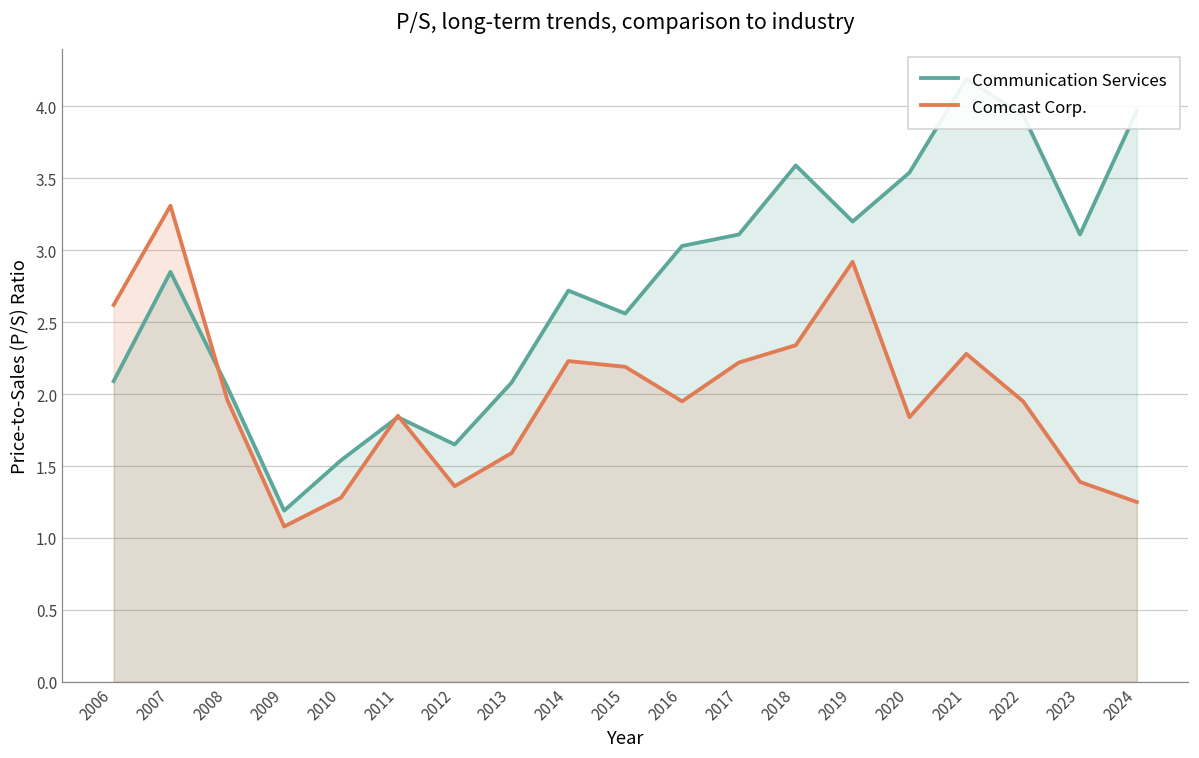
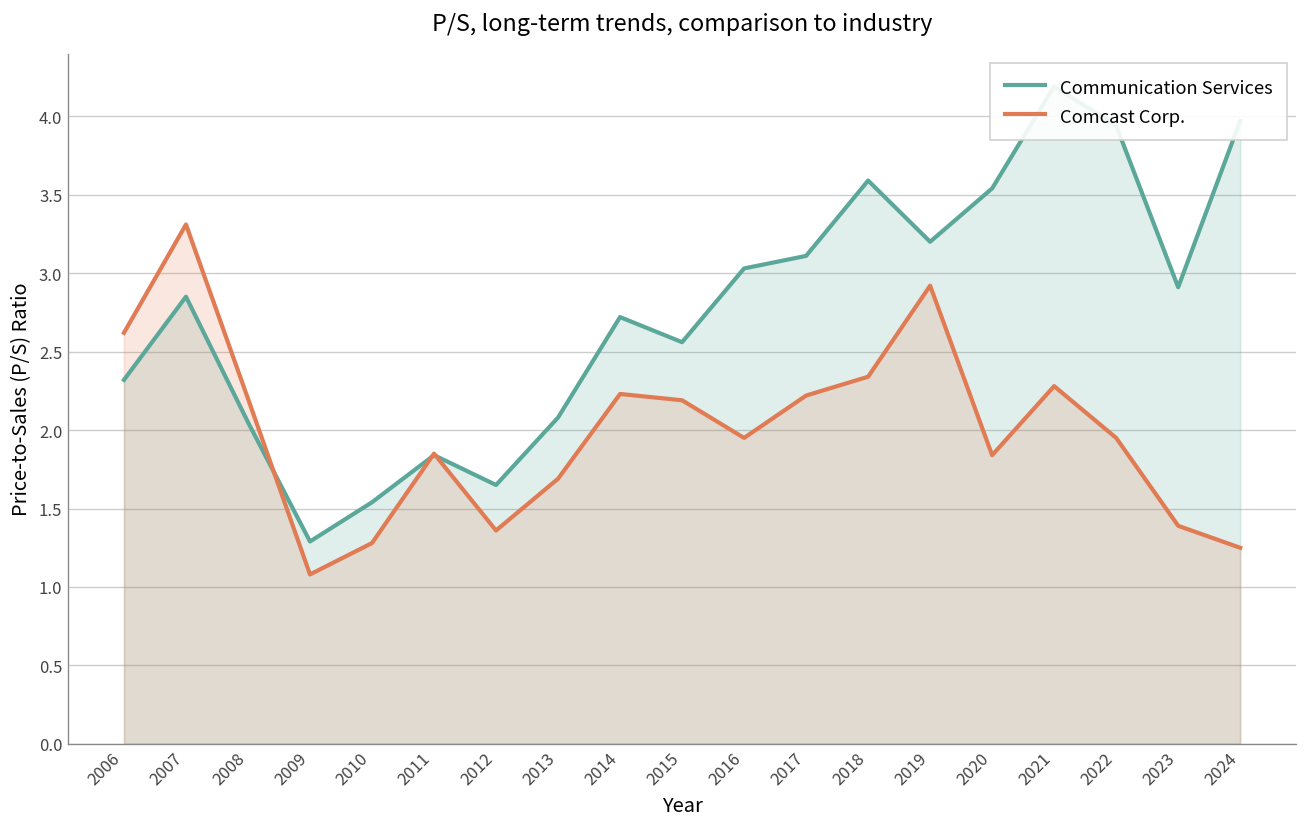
Communication Services, 2006: 2.09 -> 2.32
Comcast Corp., 2008: 1.96 -> 2.20
Communication Services, 2009: 1.19 -> 1.29
Comcast Corp., 2013: 1.59 -> 1.69
Communication Services, 2023: 3.11 -> 2.91
